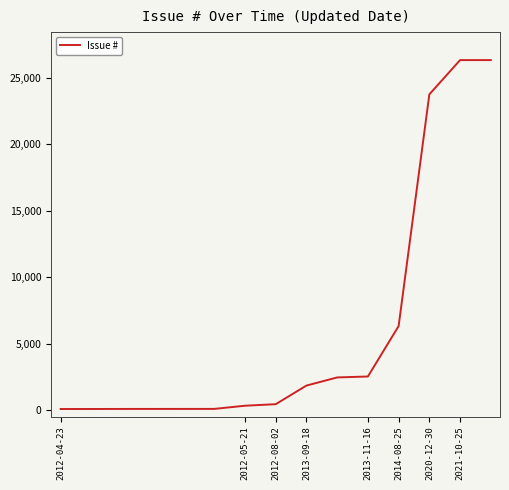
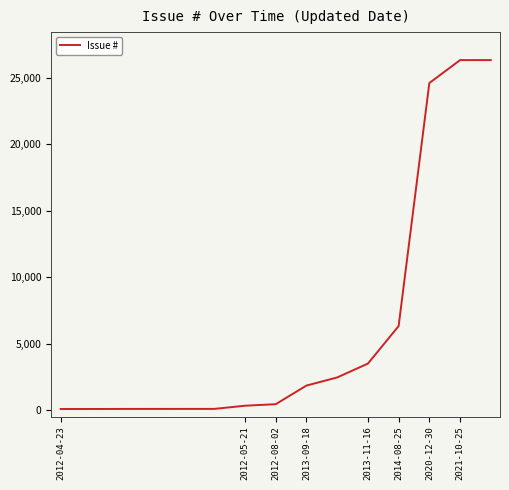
2013-11-16: 2,500 -> 3,500
2020-12-30: 23,800 -> 24,600
